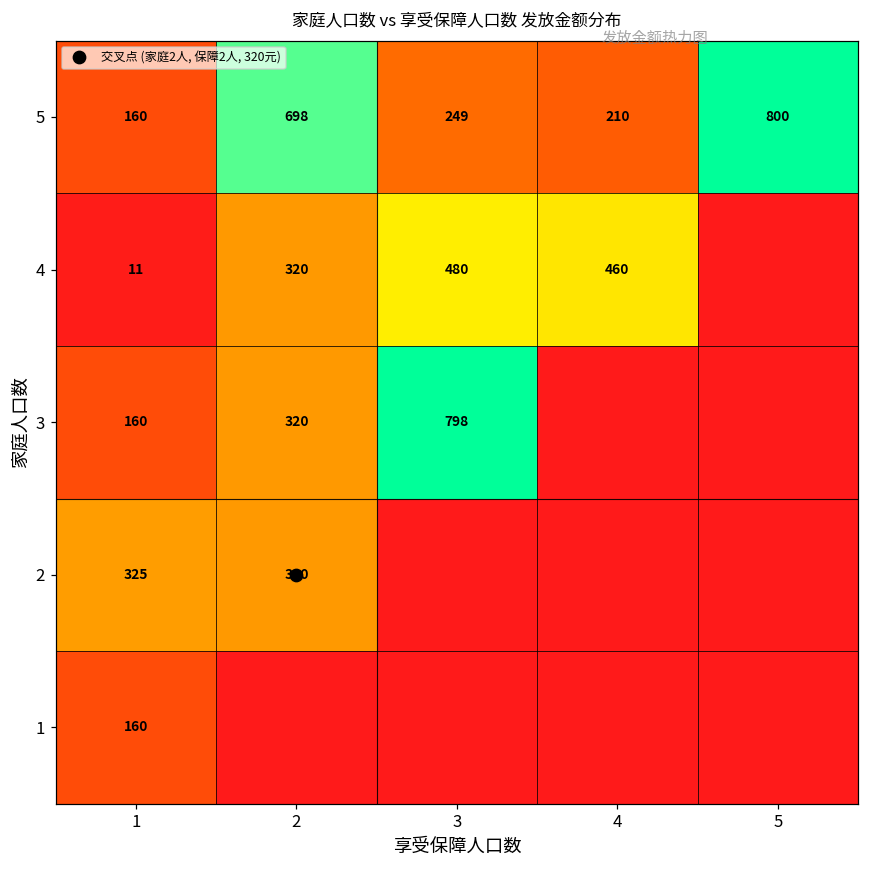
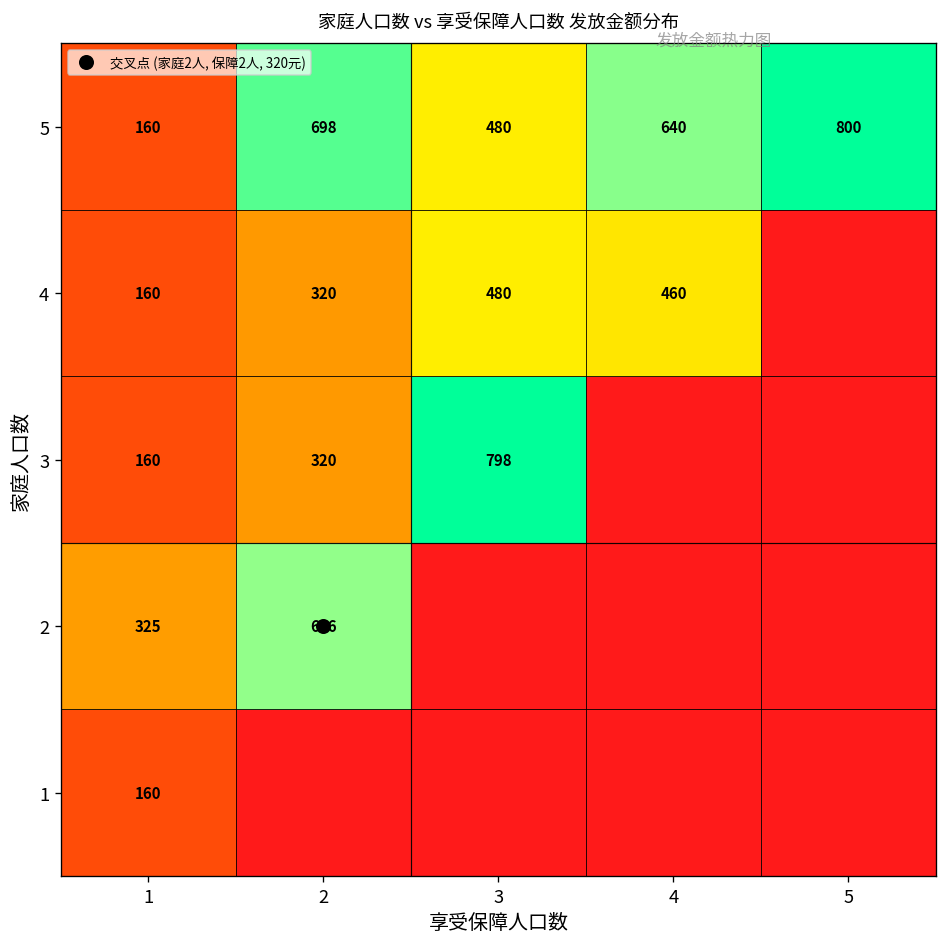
5, 3: 249 -> 480
5, 4: 210 -> 640
4, 1: 11 -> 160
2, 2: 320 -> 626
